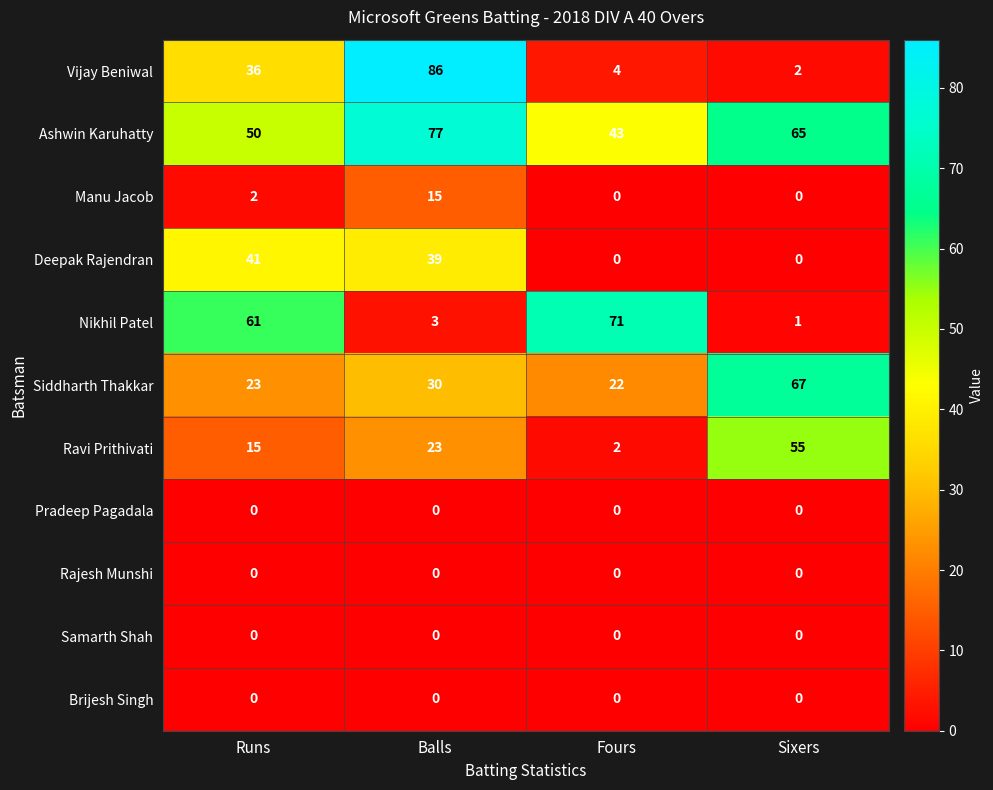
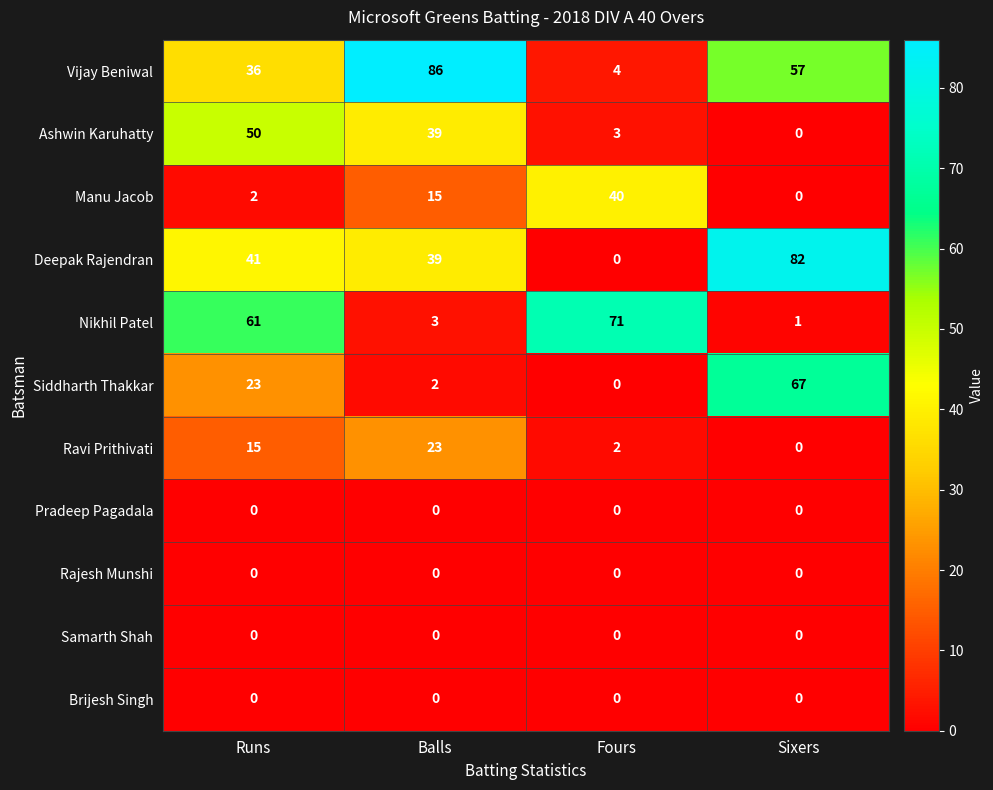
Vijay Beniwal, Sixers: 2 -> 57
Ashwin Karuhatty, Balls: 77 -> 39
Ashwin Karuhatty, Fours: 43 -> 3
Ashwin Karuhatty, Sixers: 65 -> 0
Manu Jacob, Fours: 0 -> 40
Deepak Rajendran, Sixers: 0 -> 82
Siddharth Thakkar, Balls: 30 -> 2
Siddharth Thakkar, Fours: 22 -> 0
Ravi Prithivati, Sixers: 55 -> 0
